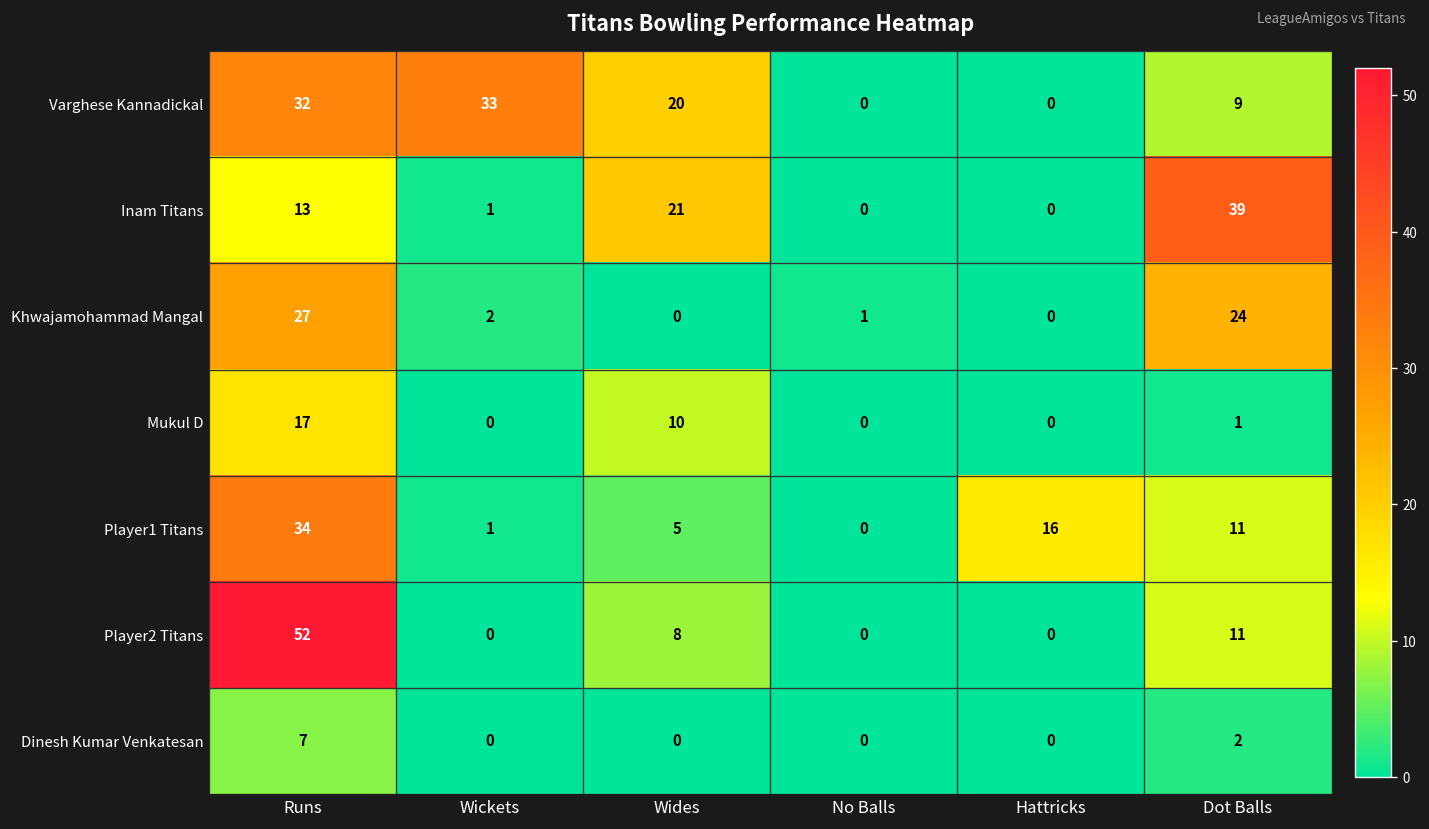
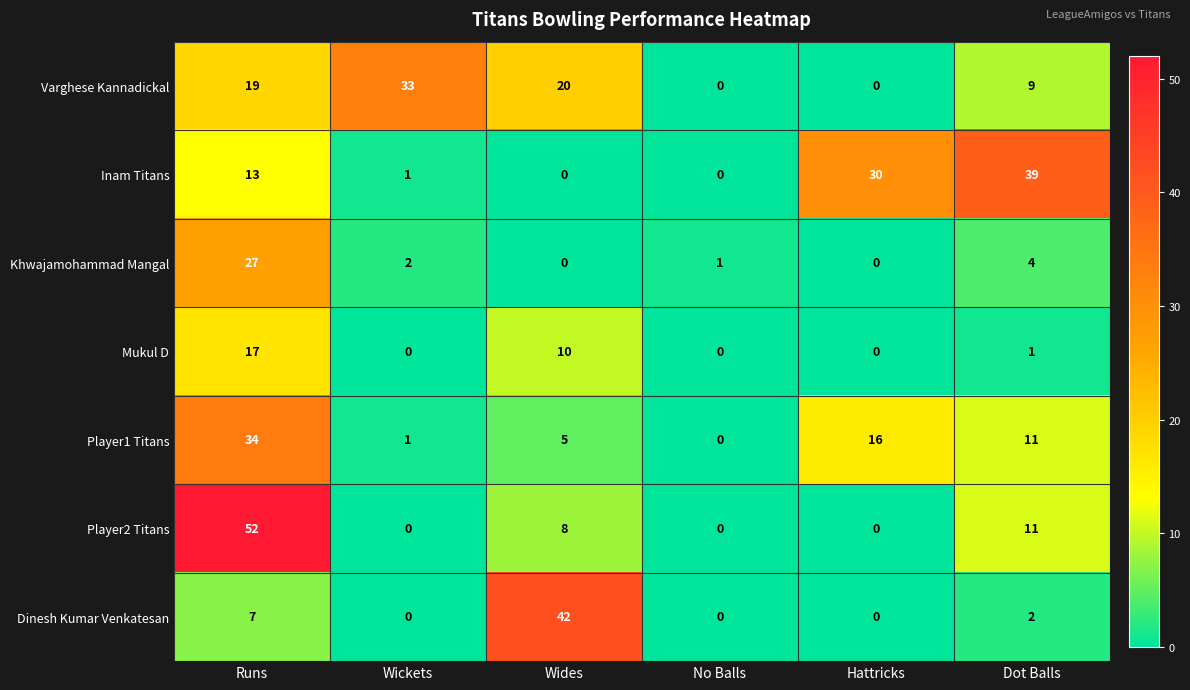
Varghese Kannadickal, Runs: 32 -> 19
Inam Titans, Wides: 21 -> 0
Inam Titans, Hattricks: 0 -> 30
Khwajamohammad Mangal, Dot Balls: 24 -> 4
Dinesh Kumar Venkatesan, Wides: 0 -> 42
